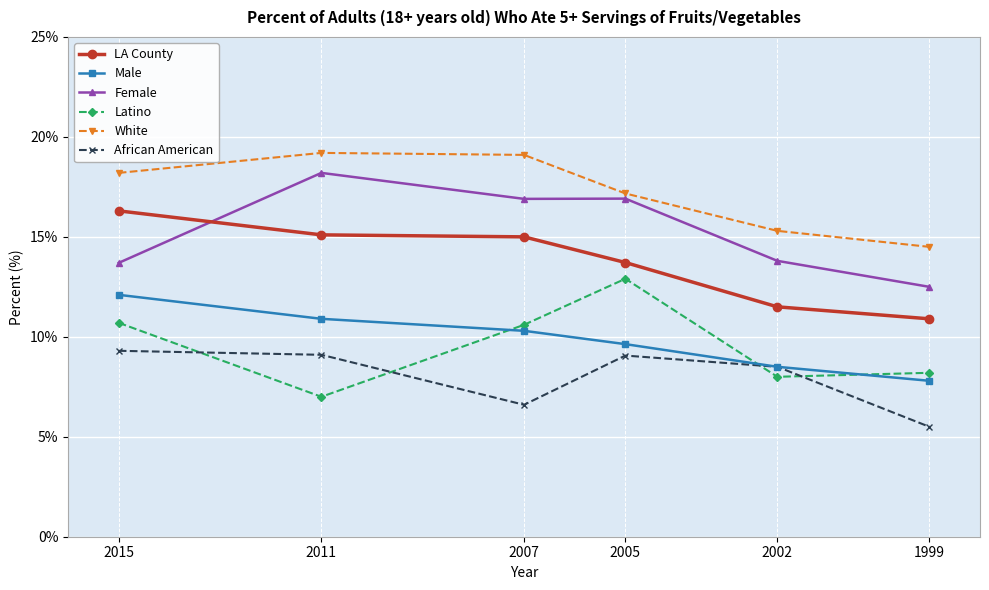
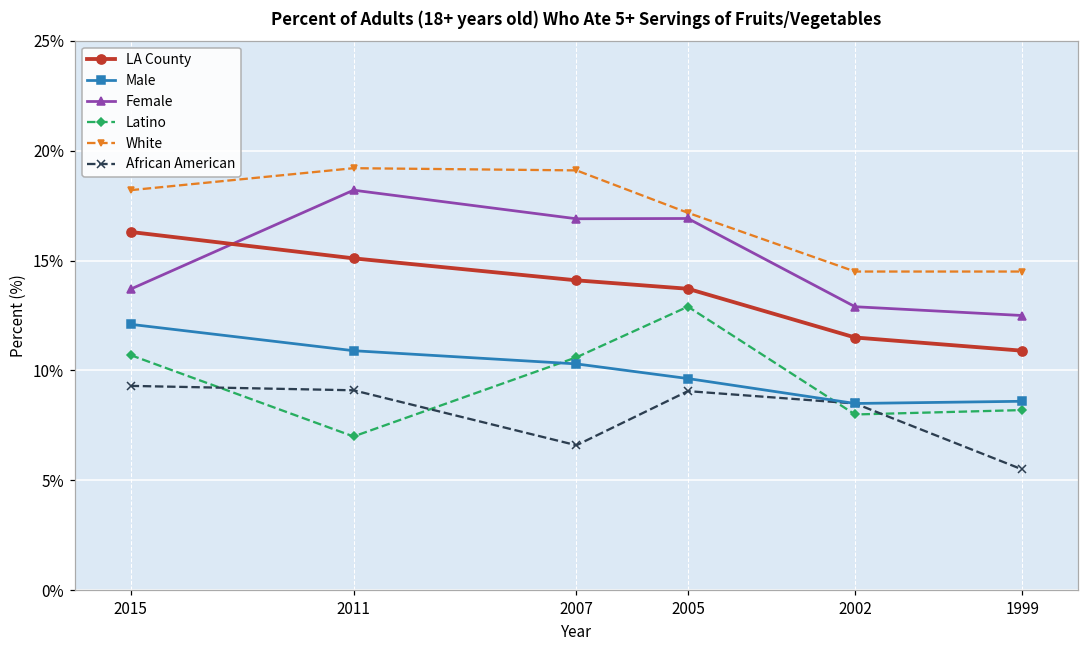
LA County, 2007: 15.0% -> 14.1%
Female, 2002: 13.8% -> 12.9%
White, 2002: 15.3% -> 14.5%
Male, 1999: 7.8% -> 8.6%
